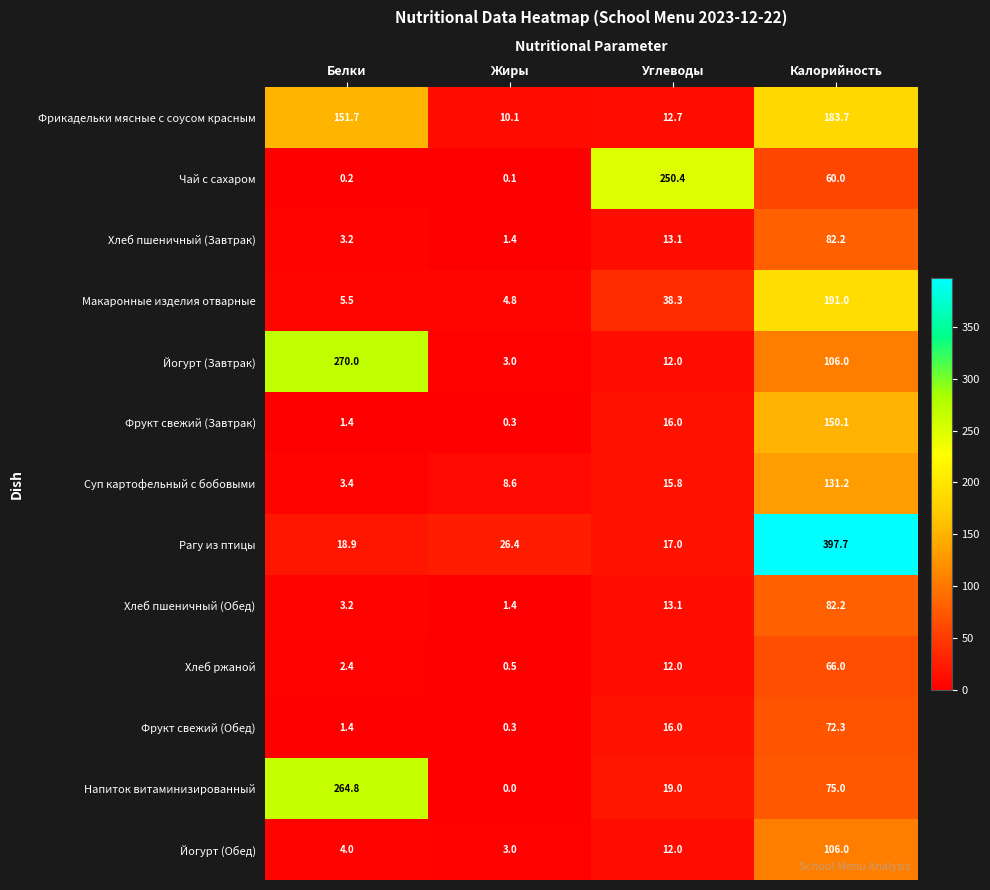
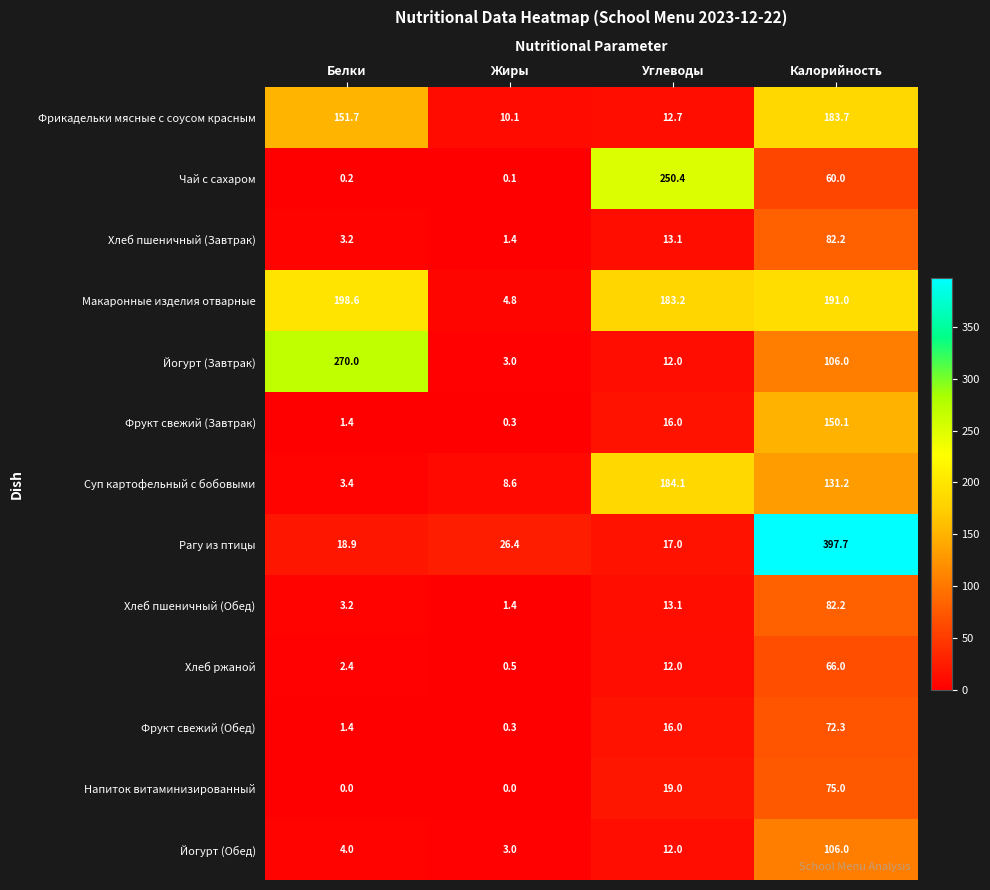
Макаронные изделия отварные, Белки: 5.5 -> 198.6
Макаронные изделия отварные, Углеводы: 38.3 -> 183.2
Суп картофельный с бобовыми, Углеводы: 15.8 -> 184.1
Напиток витаминизированный, Белки: 264.8 -> 0.0
